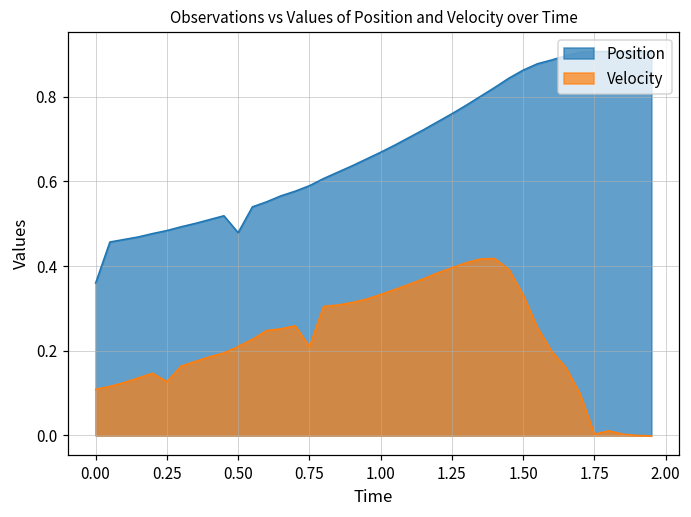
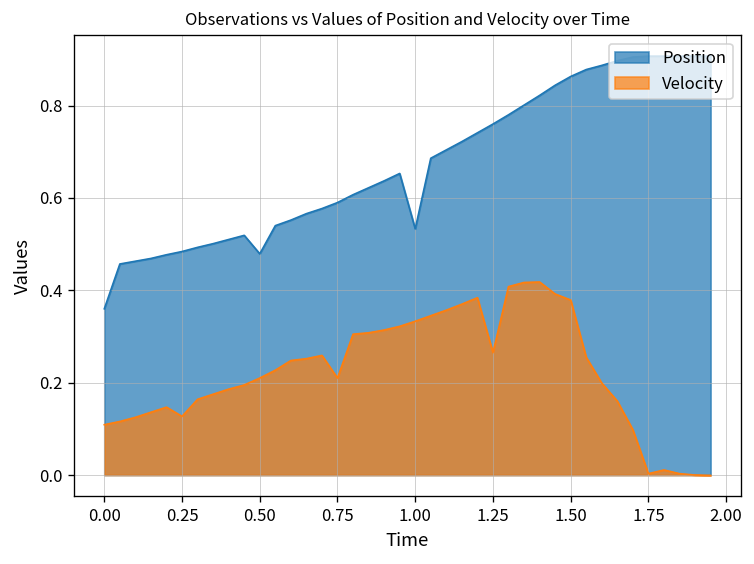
Position, 1.00: 0.67 -> 0.53
Velocity, 1.25: 0.40 -> 0.27
Velocity, 1.50: 0.33 -> 0.38
